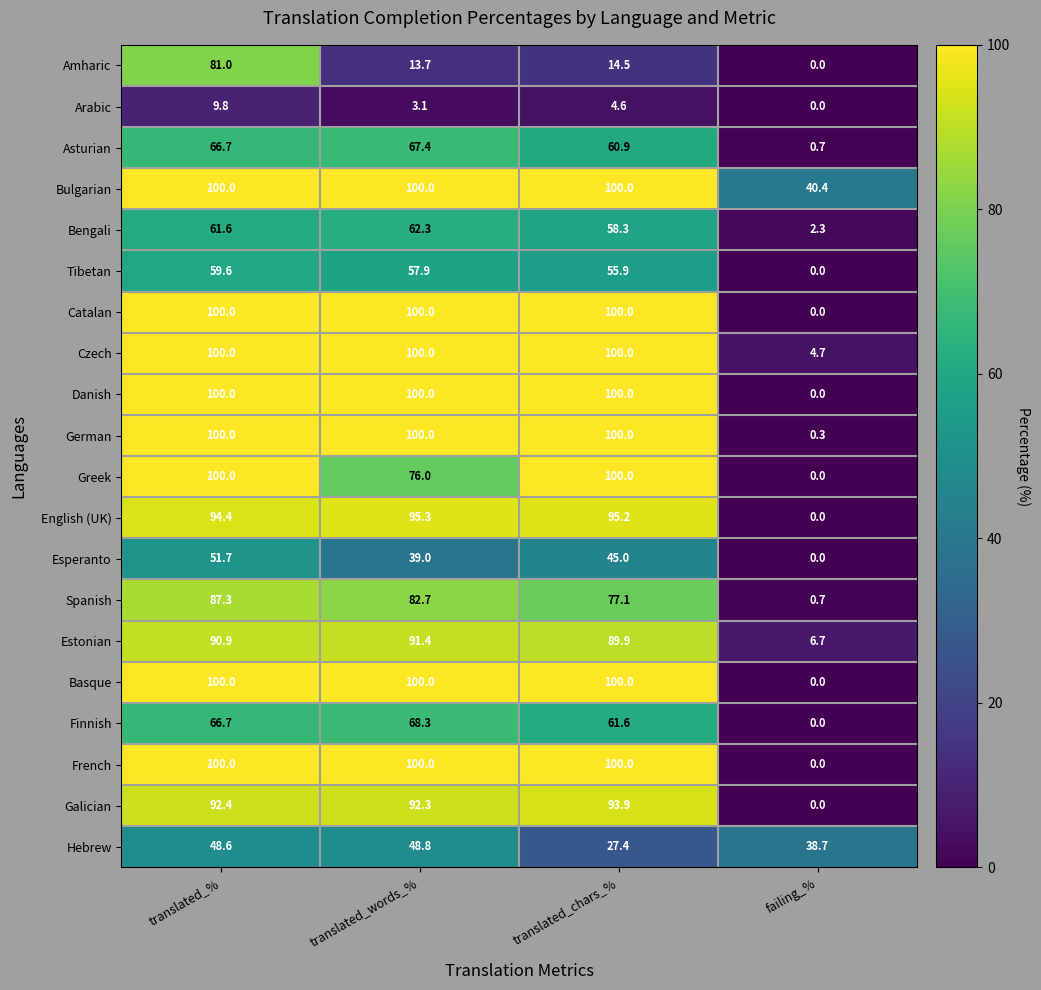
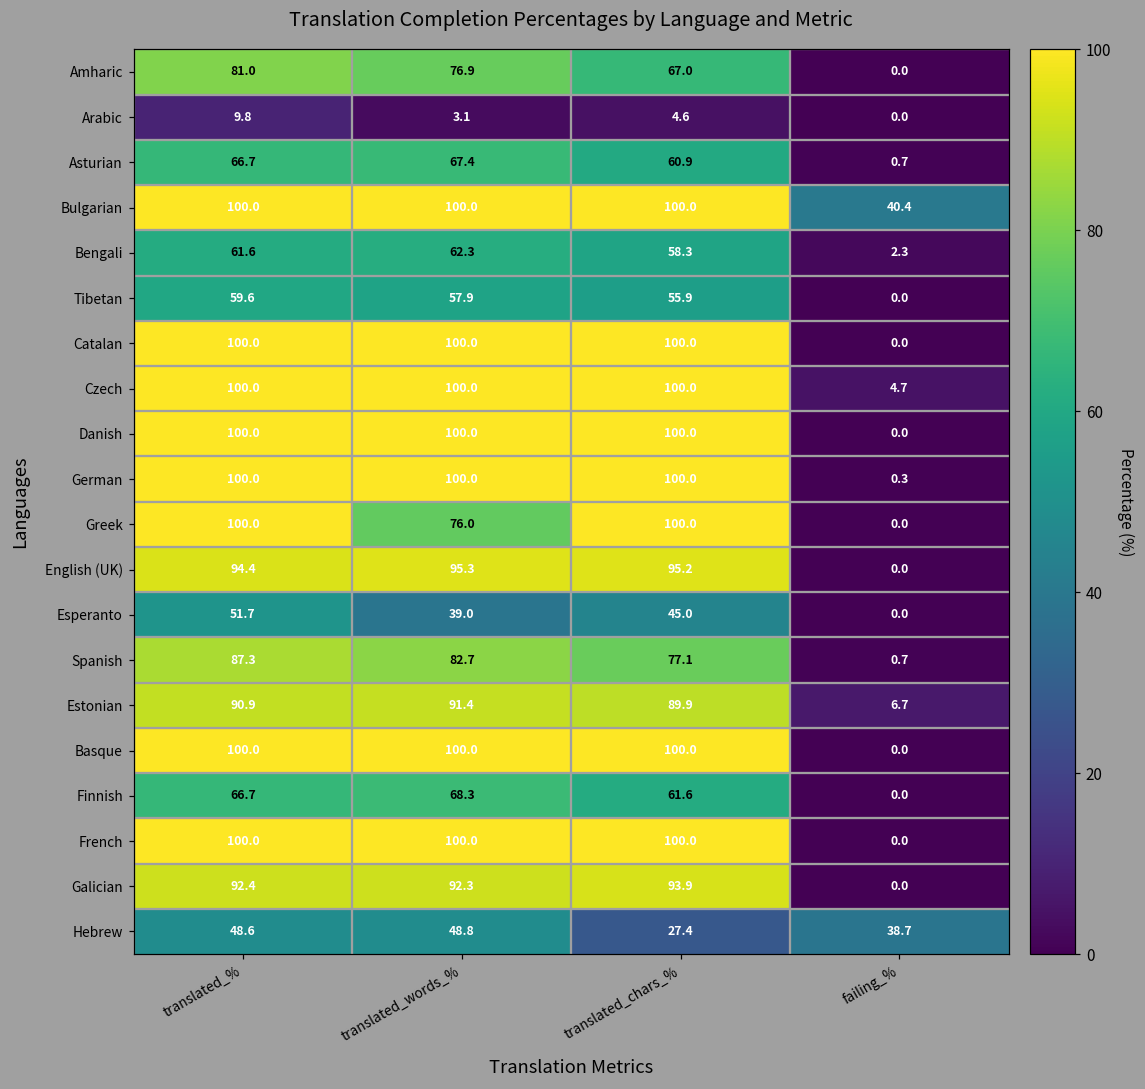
Amharic, translated_words_%: 13.7 -> 76.9
Amharic, translated_chars_%: 14.5 -> 67.0
